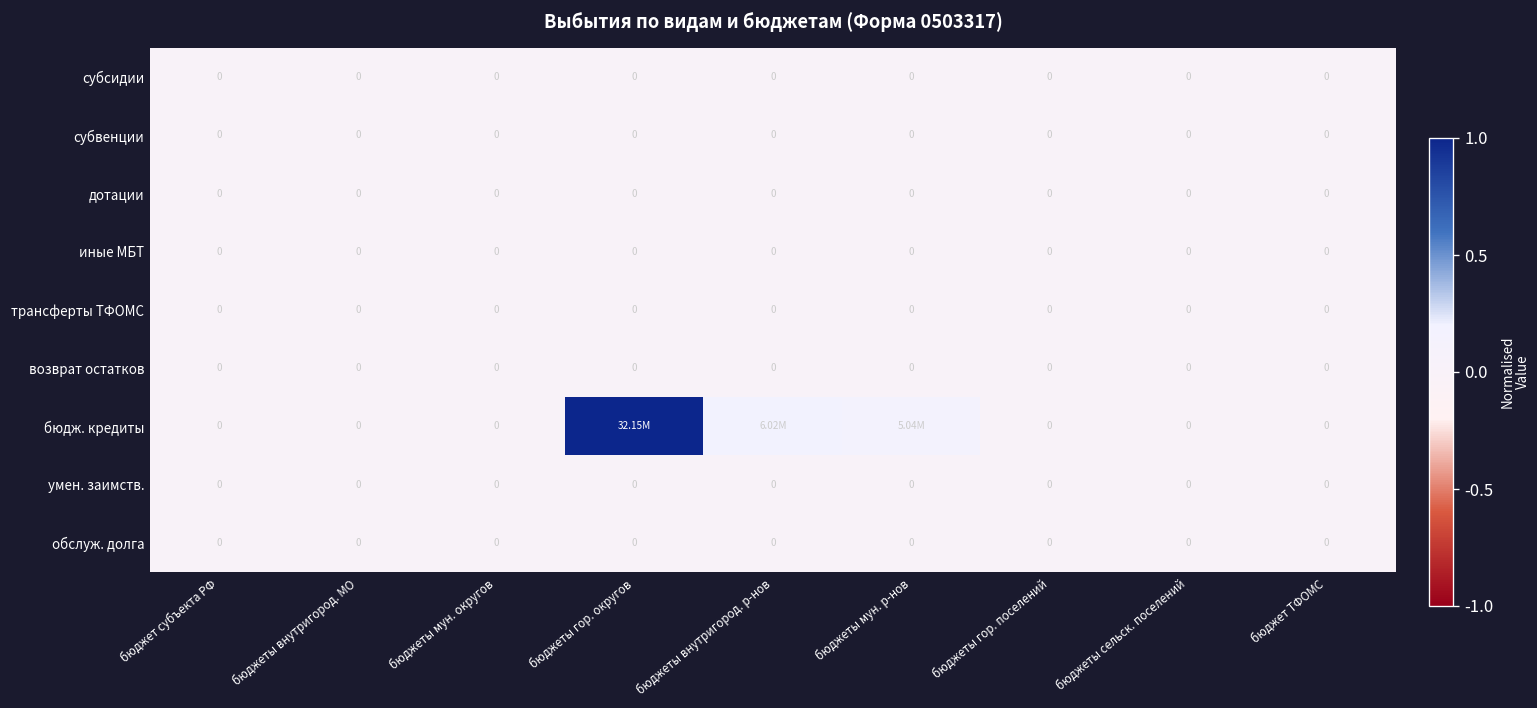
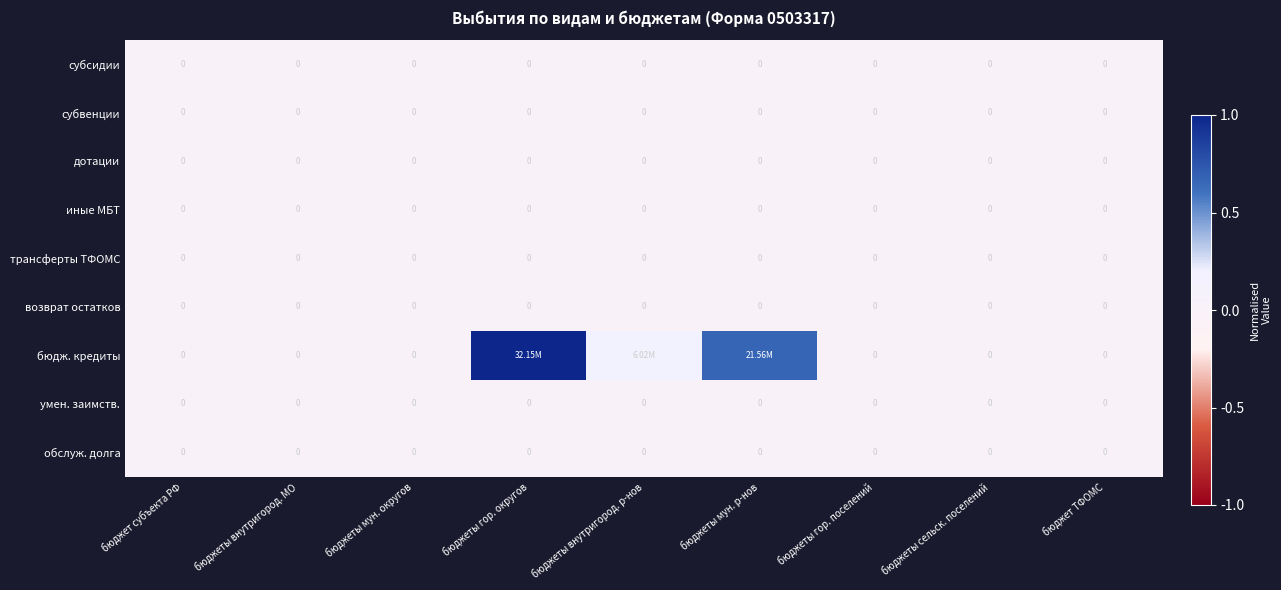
бюдж. кредиты, бюджеты мун. р-нов: 5.04M -> 21.56M
